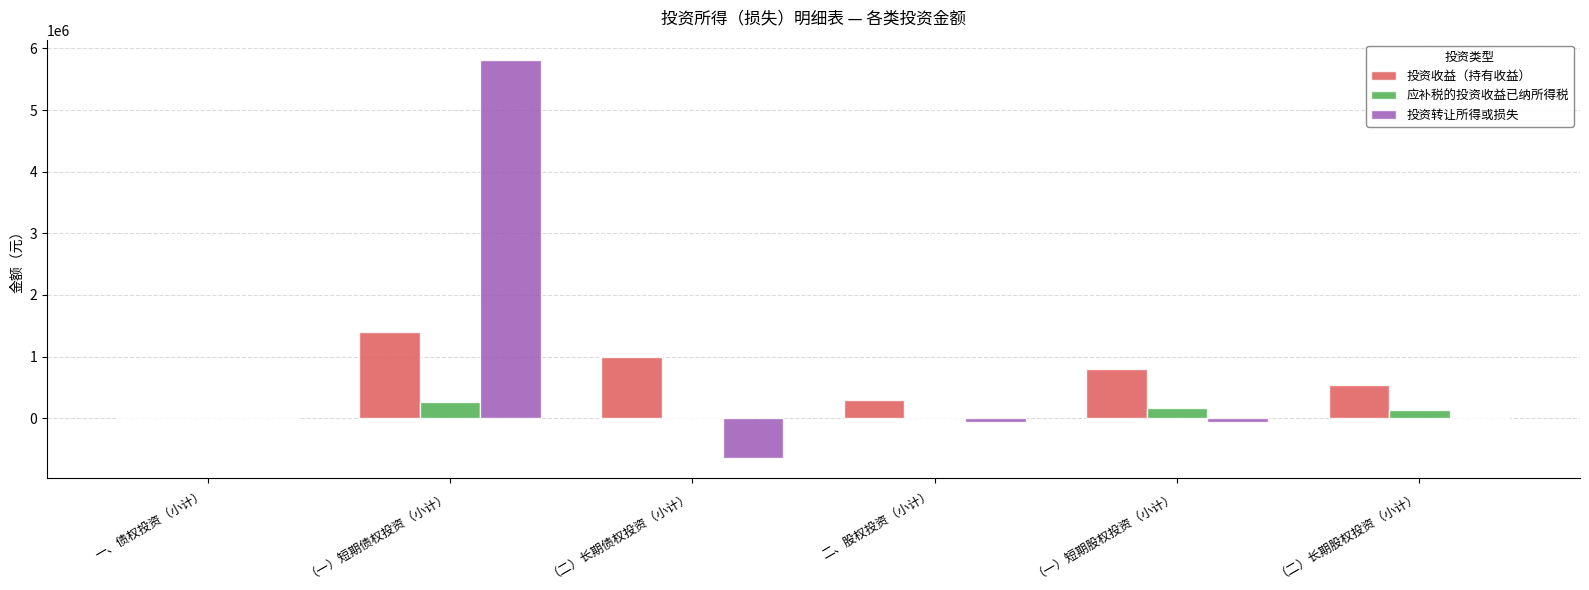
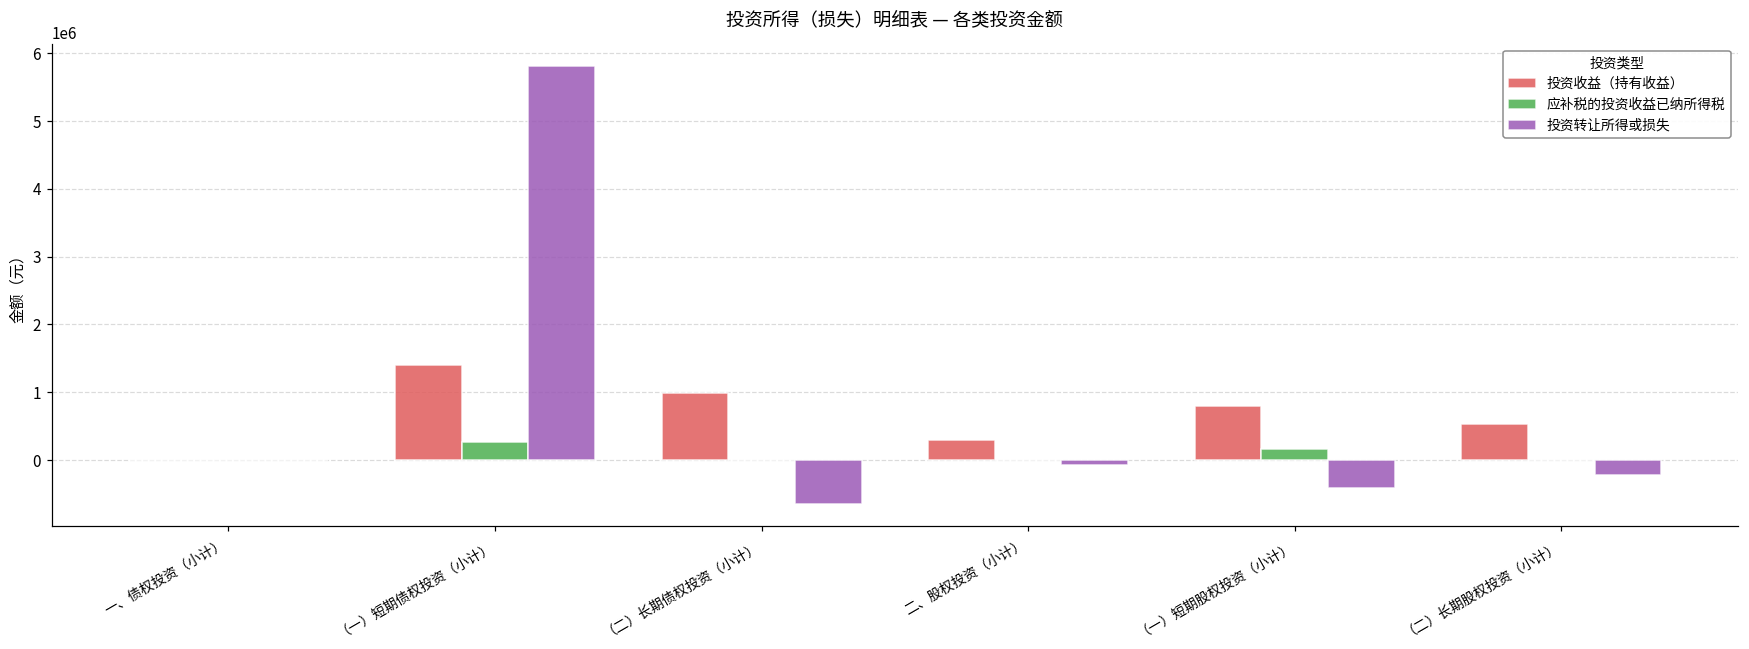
投资转让所得或损失, （一）短期股权投资（小计）: -100000 -> -400000
应补税的投资收益已纳所得税, （二）长期股权投资（小计）: 100000 -> 0
投资转让所得或损失, （二）长期股权投资（小计）: 0 -> -200000
